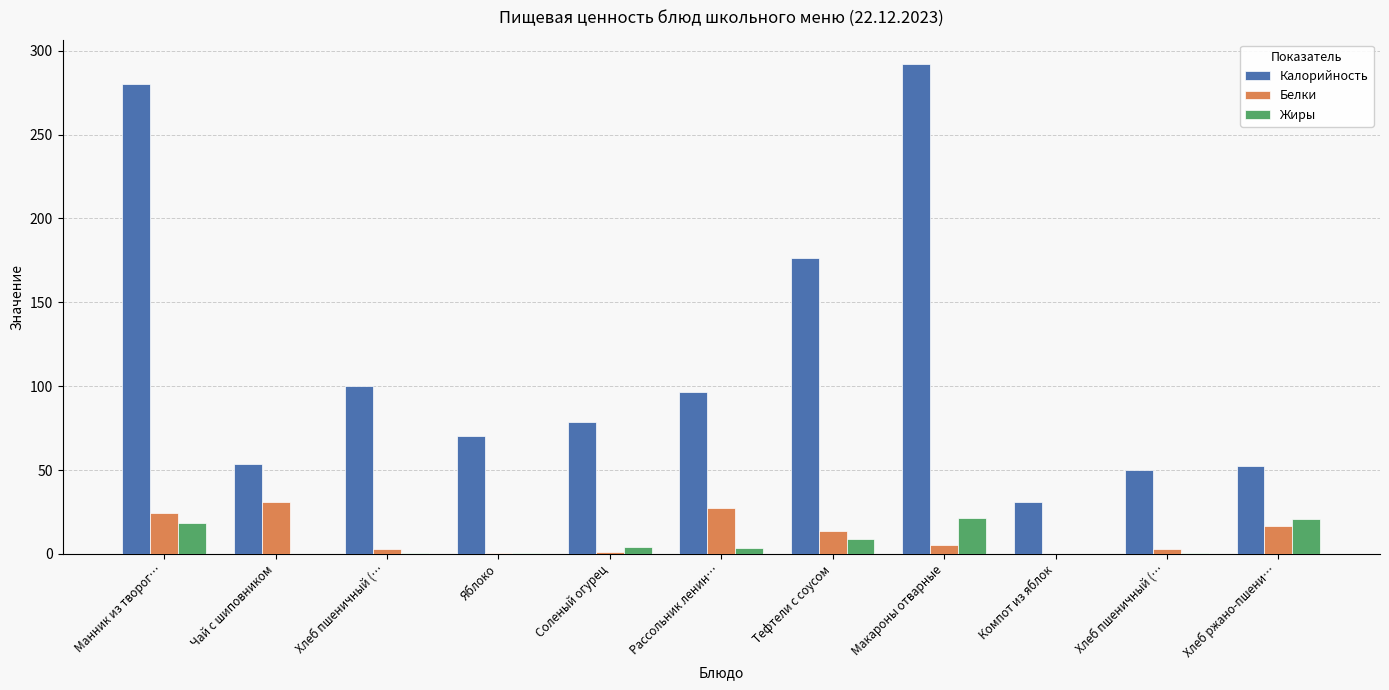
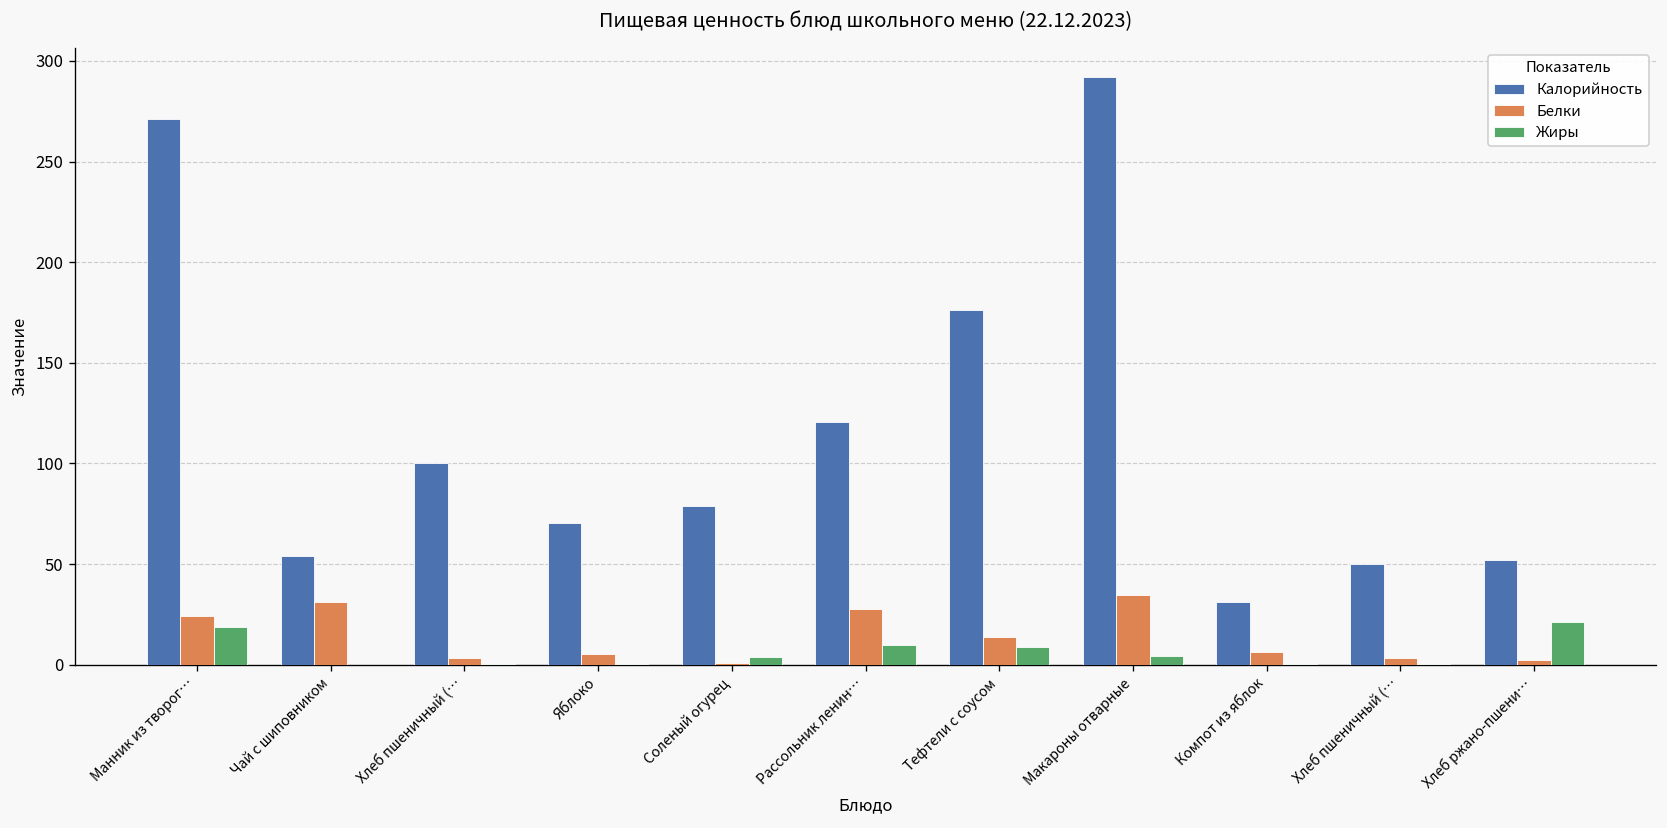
Калорийность, Манник из творог…: 280 -> 271
Белки, Яблоко: 1 -> 5
Калорийность, Рассольник ленин…: 97 -> 121
Жиры, Рассольник ленин…: 4 -> 10
Белки, Макароны отварные: 6 -> 35
Жиры, Макароны отварные: 22 -> 4
Белки, Компот из яблок: 0 -> 6
Белки, Хлеб ржано-пшени…: 17 -> 2
